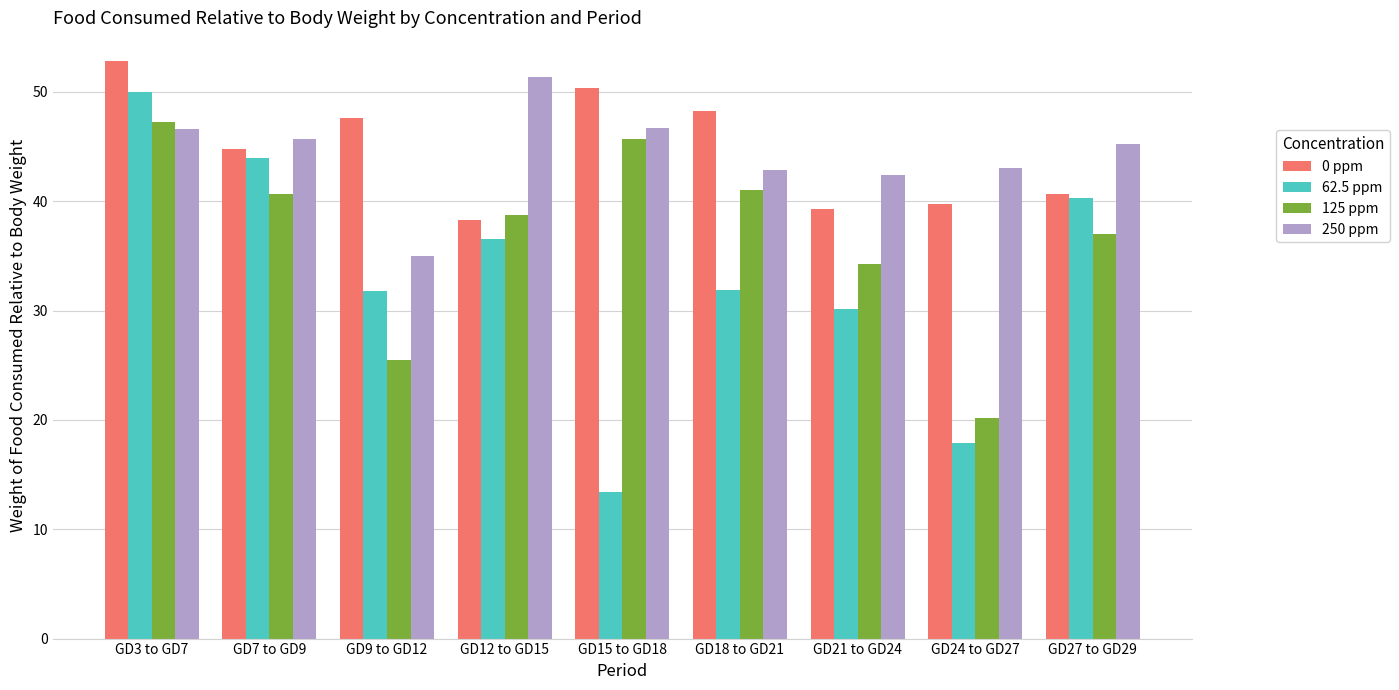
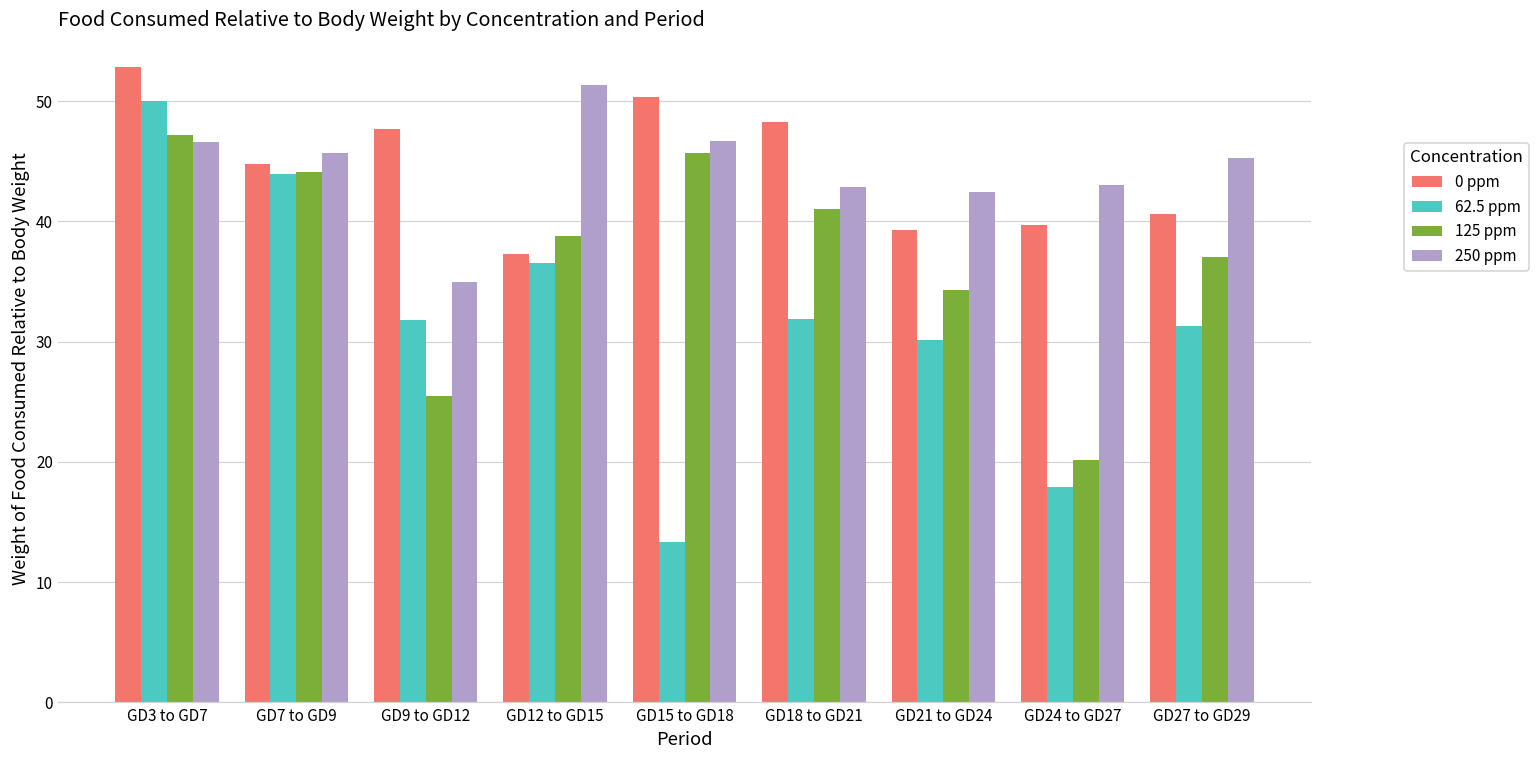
125 ppm, GD7 to GD9: 40.7 -> 44.1
0 ppm, GD12 to GD15: 38.3 -> 37.3
62.5 ppm, GD27 to GD29: 40.3 -> 31.3
